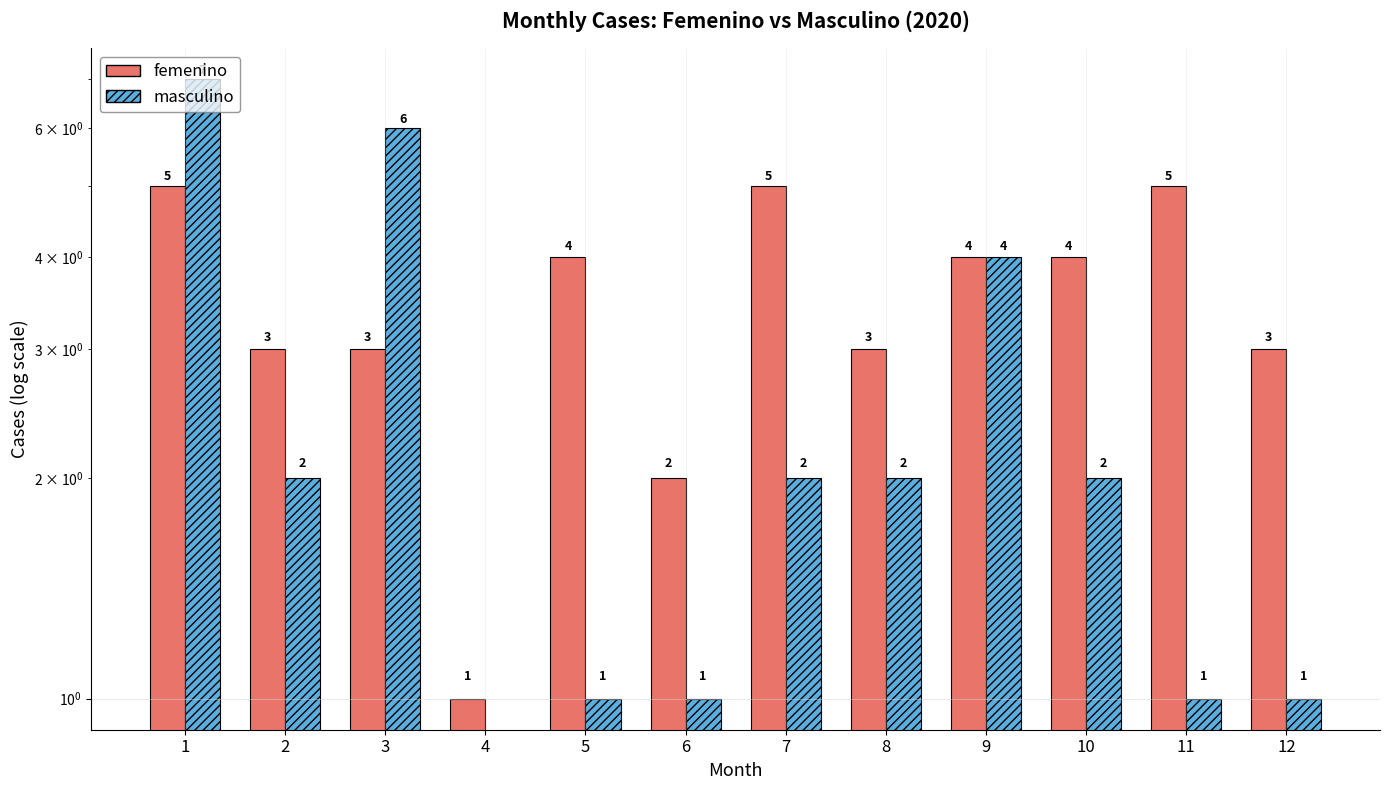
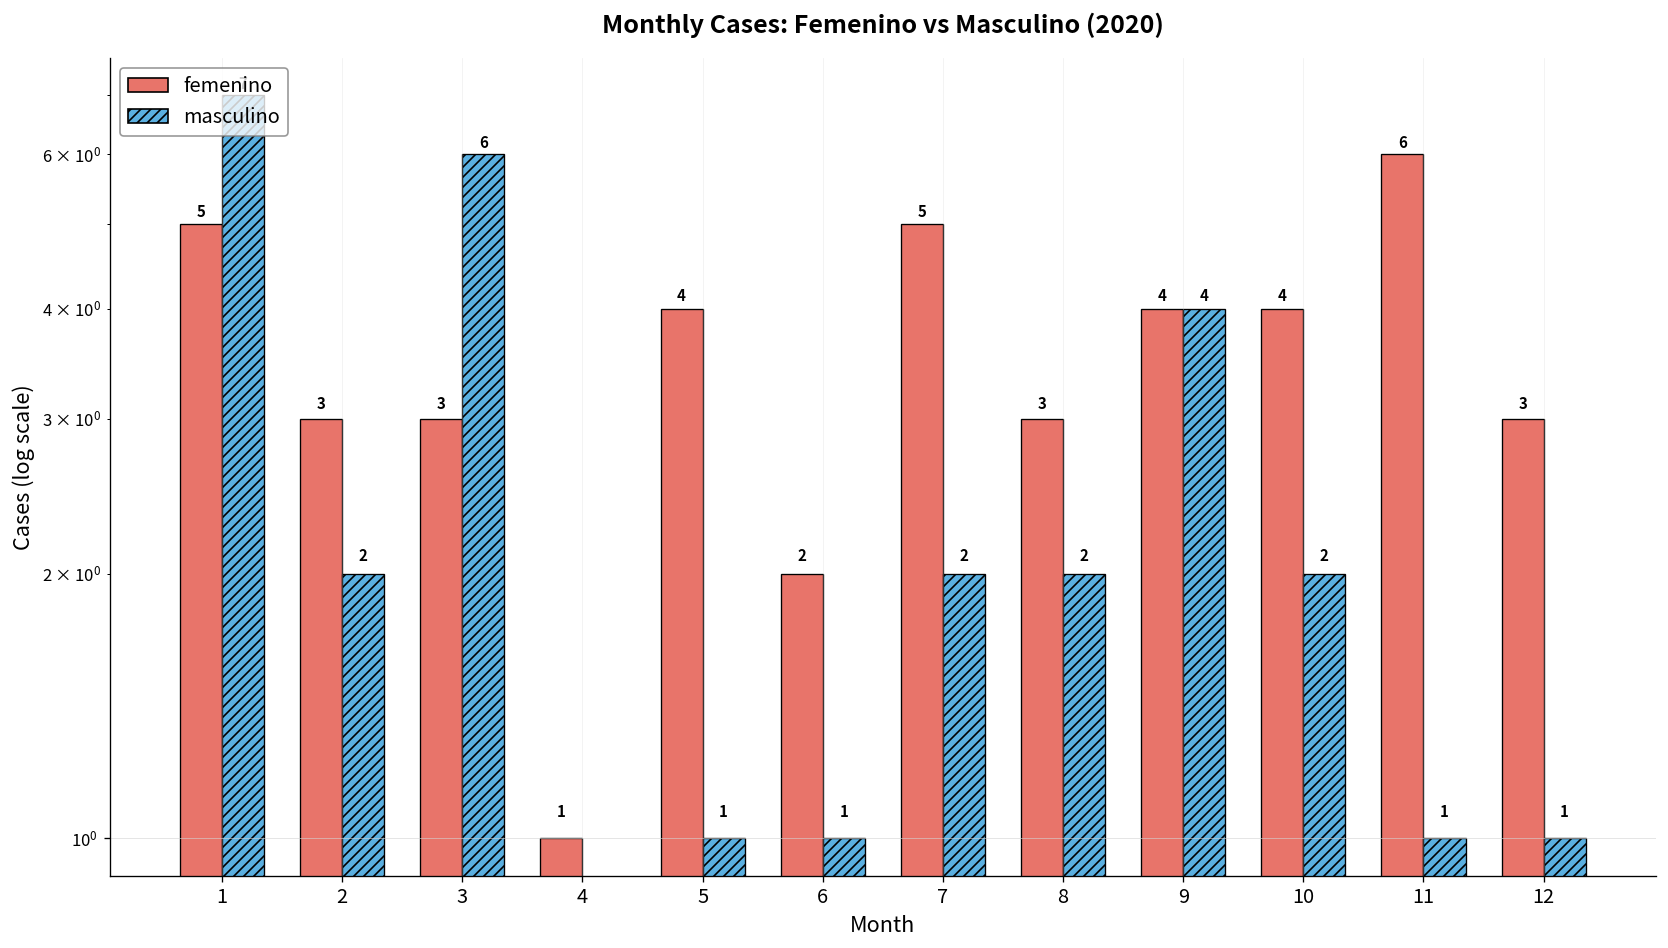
femenino, 11: 5 -> 6
